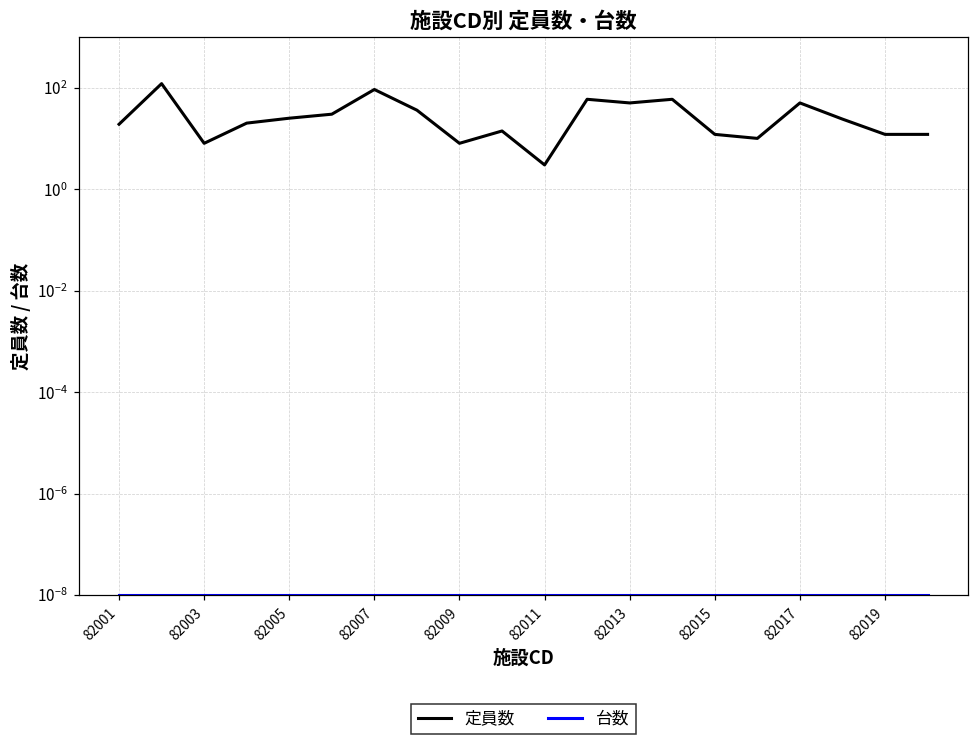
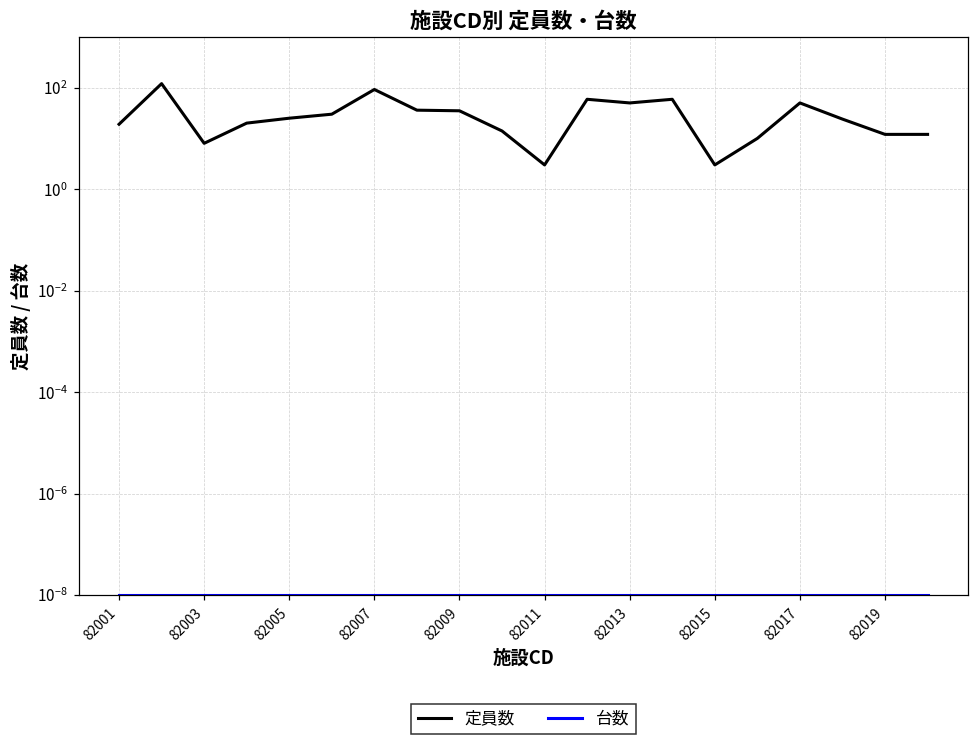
定員数, 82009: 8 -> 40
定員数, 82015: 12 -> 3
